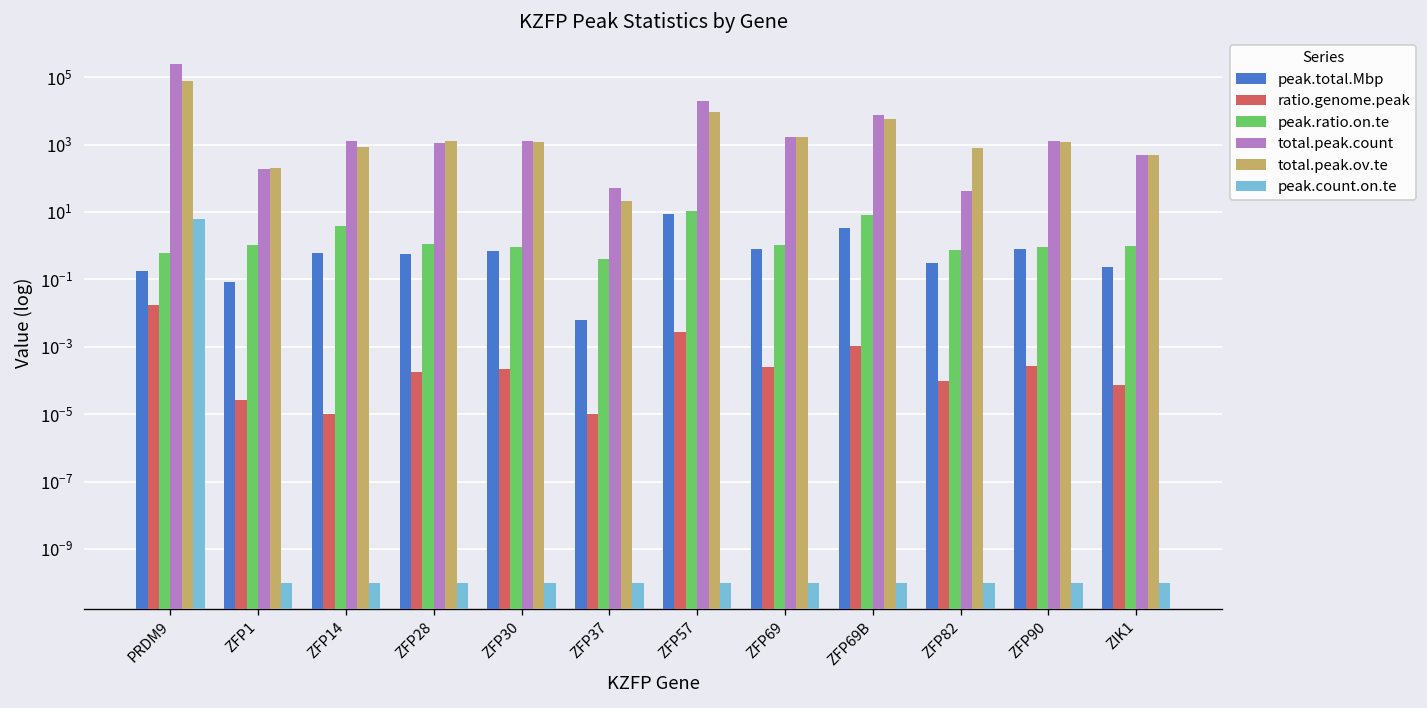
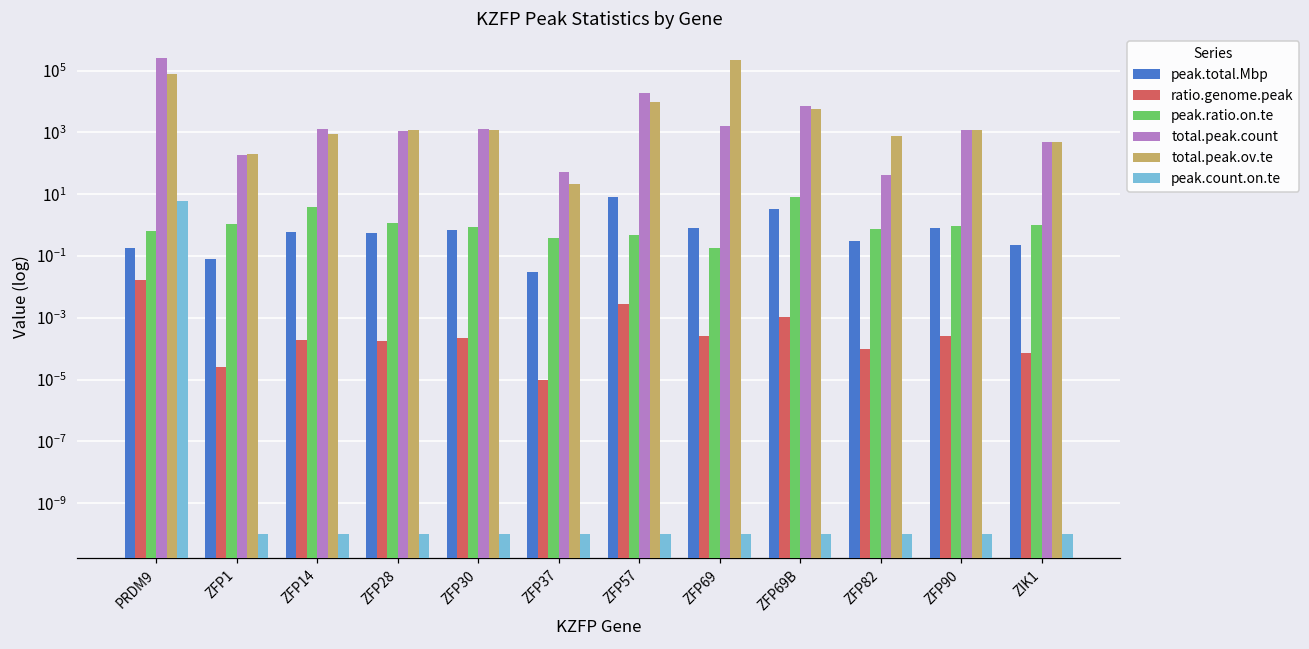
ratio.genome.peak, ZFP14: 0.000010 -> 0.0002
peak.total.Mbp, ZFP37: 0.006 -> 0.03
peak.ratio.on.te, ZFP57: 10 -> 0.5
peak.ratio.on.te, ZFP69: 1.0 -> 0.2
total.peak.ov.te, ZFP69: 2000 -> 200000
